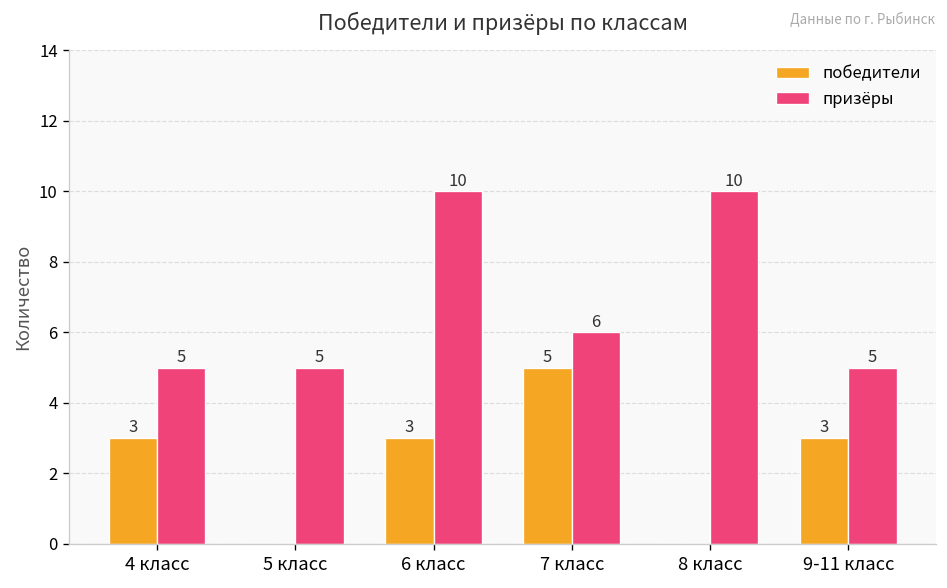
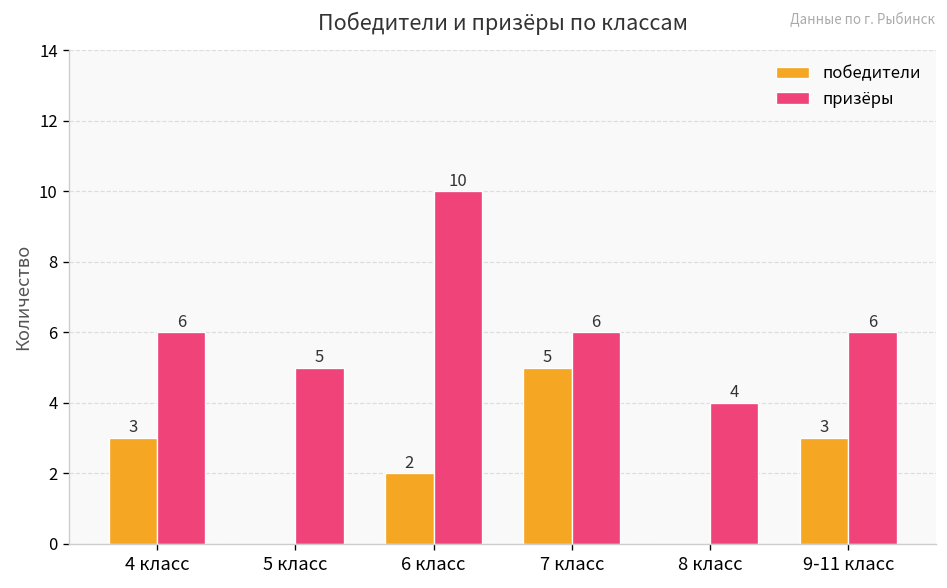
призёры, 4 класс: 5 -> 6
победители, 6 класс: 3 -> 2
призёры, 8 класс: 10 -> 4
призёры, 9-11 класс: 5 -> 6
